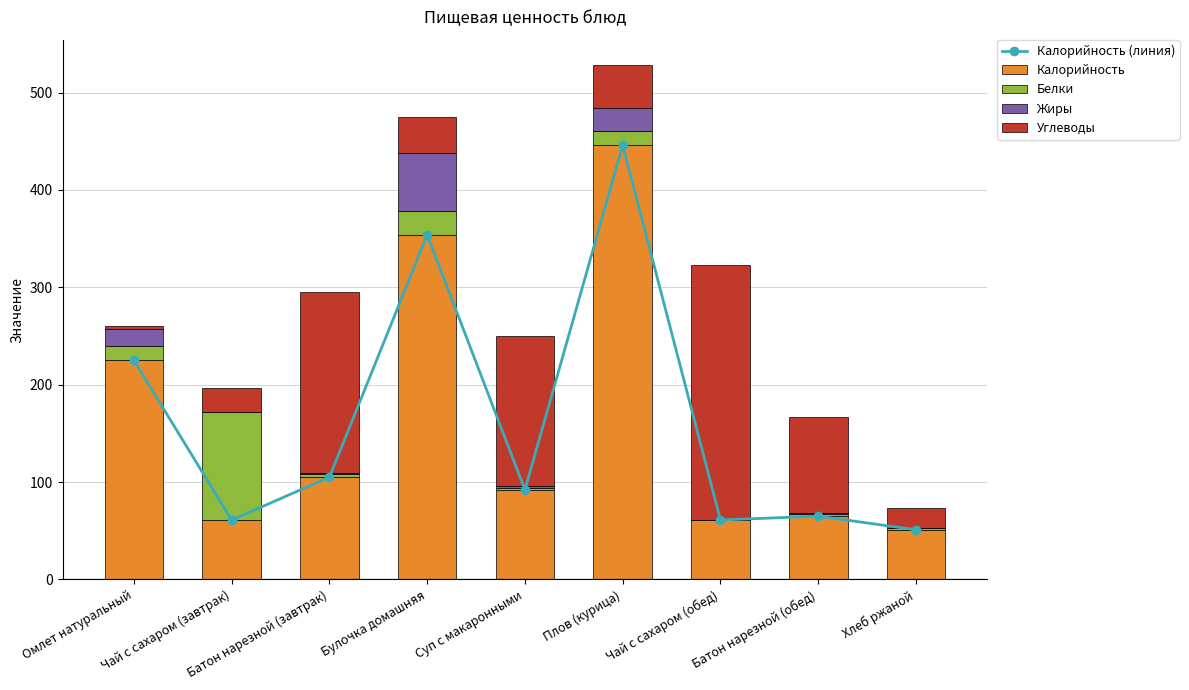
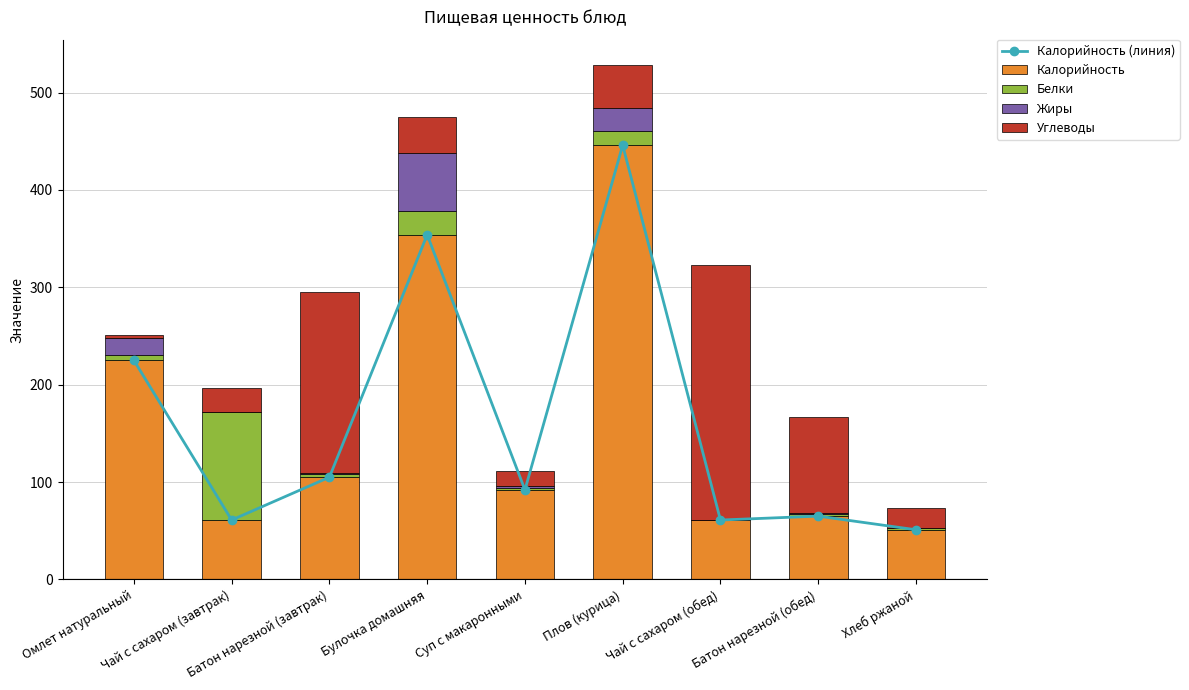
Белки, Омлет натуральный: 20 -> 10
Углеводы, Суп с макаронными: 150 -> 20
